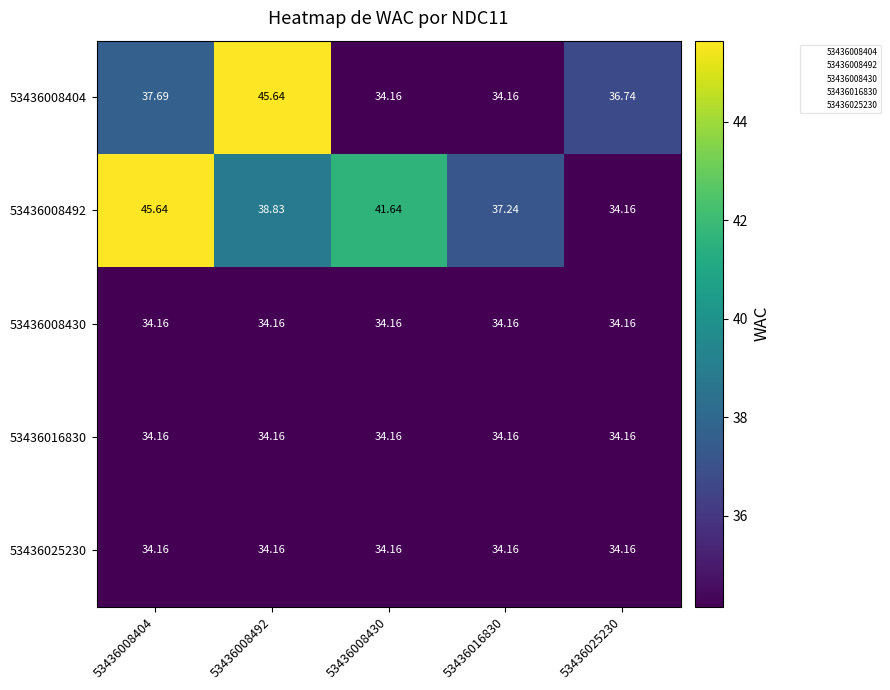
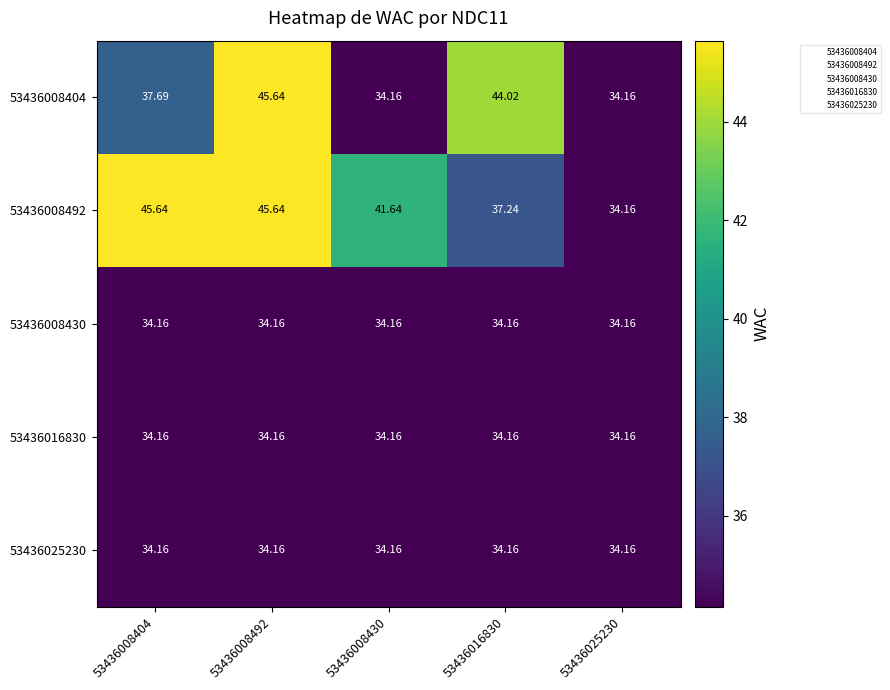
53436008404, 53436016830: 34.16 -> 44.02
53436008404, 53436025230: 36.74 -> 34.16
53436008492, 53436008492: 38.83 -> 45.64
